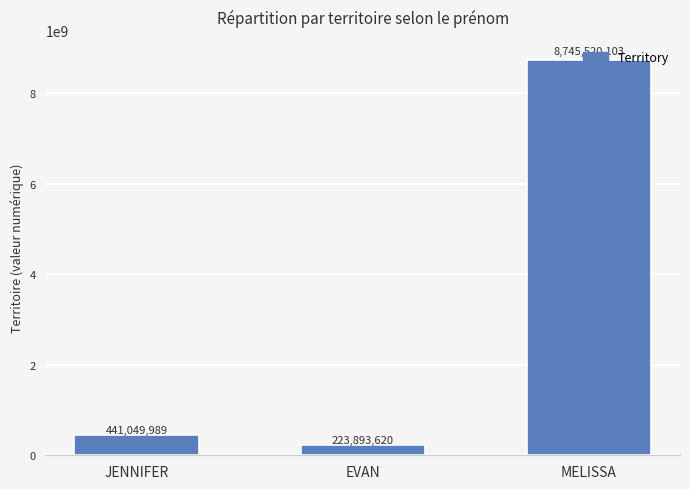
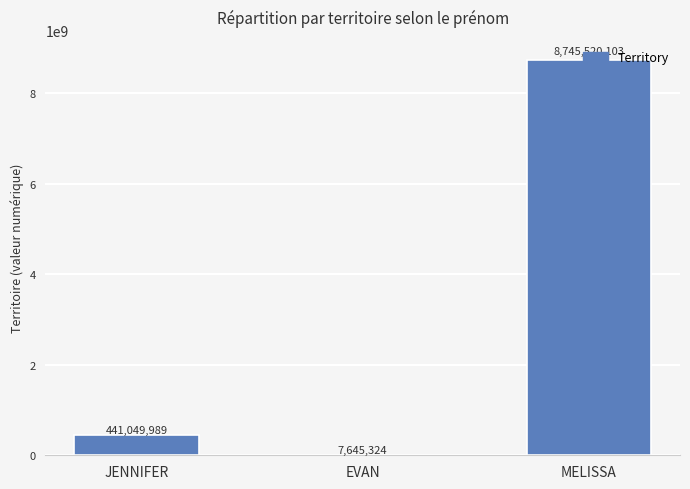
EVAN: 223,893,620 -> 7,645,324
